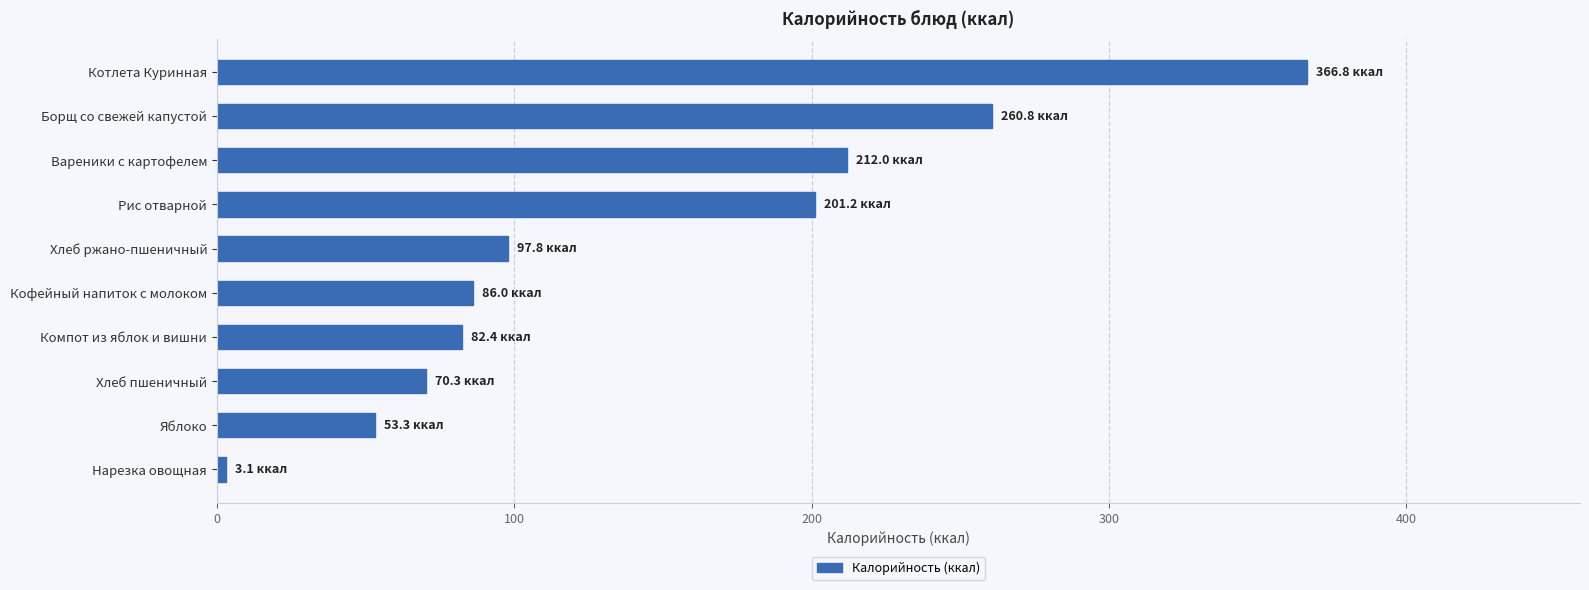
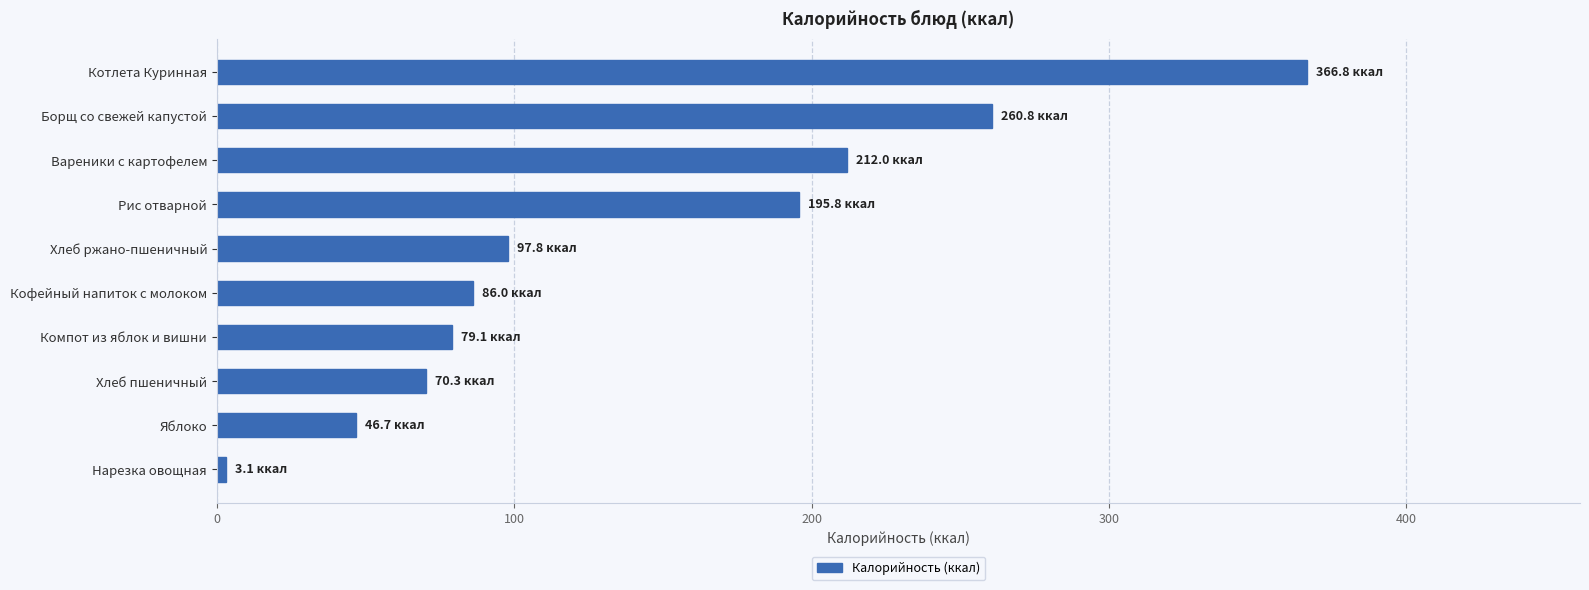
Рис отварной: 201.2 -> 195.8
Компот из яблок и вишни: 82.4 -> 79.1
Яблоко: 53.3 -> 46.7
